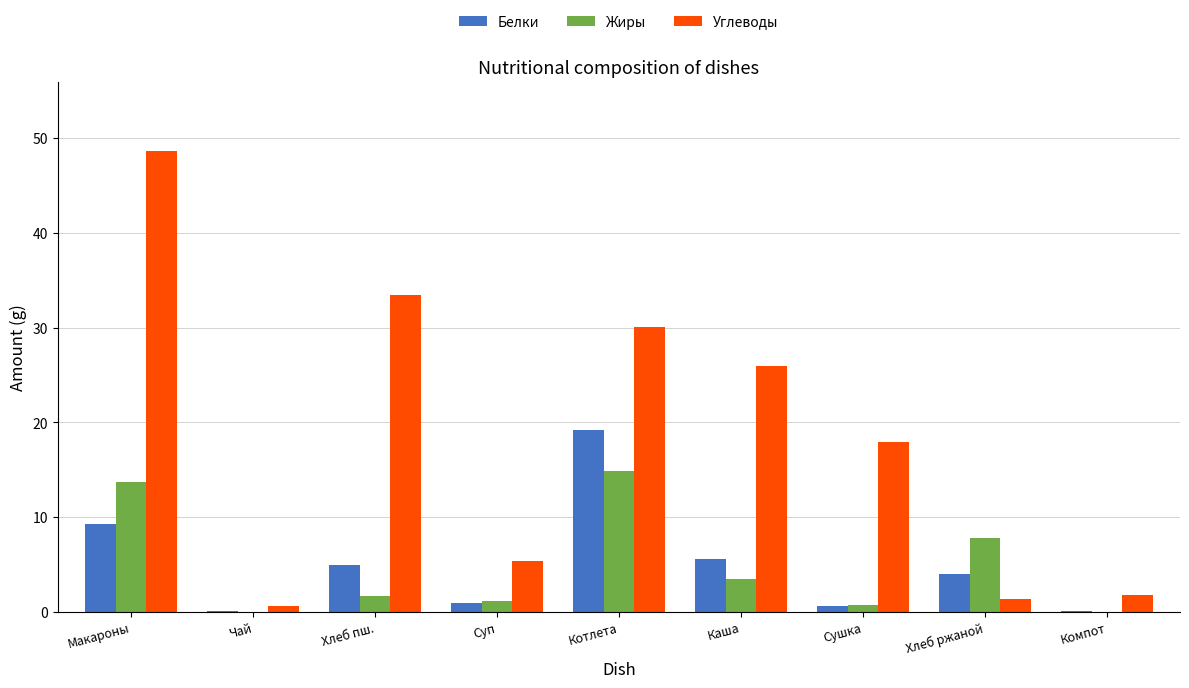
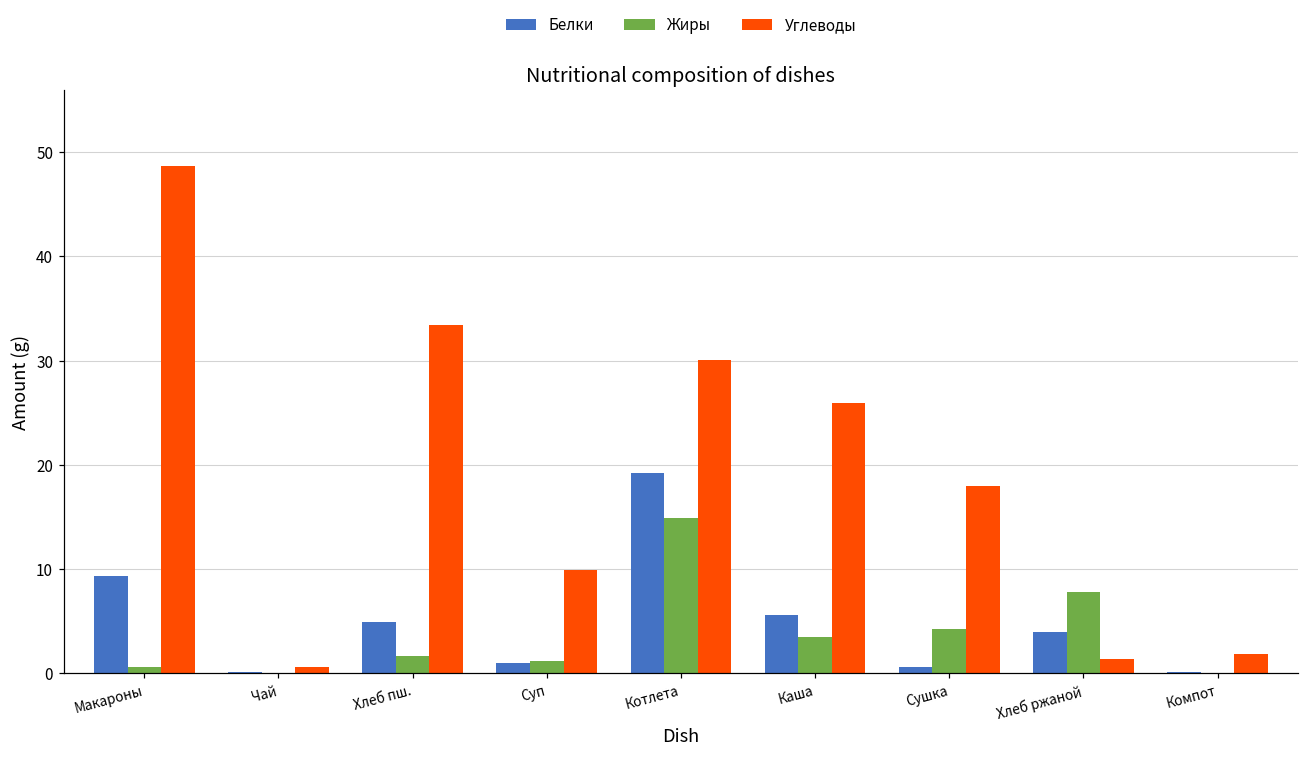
Жиры, Макароны: 14 -> 1
Углеводы, Суп: 5 -> 10
Жиры, Сушка: 1 -> 4
